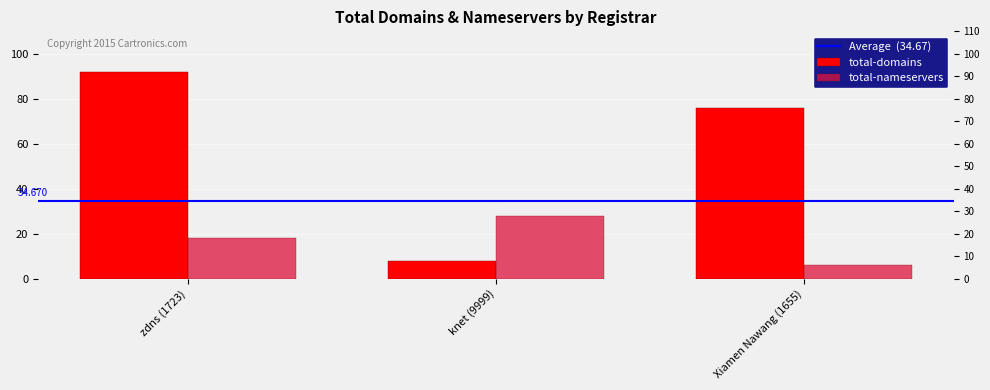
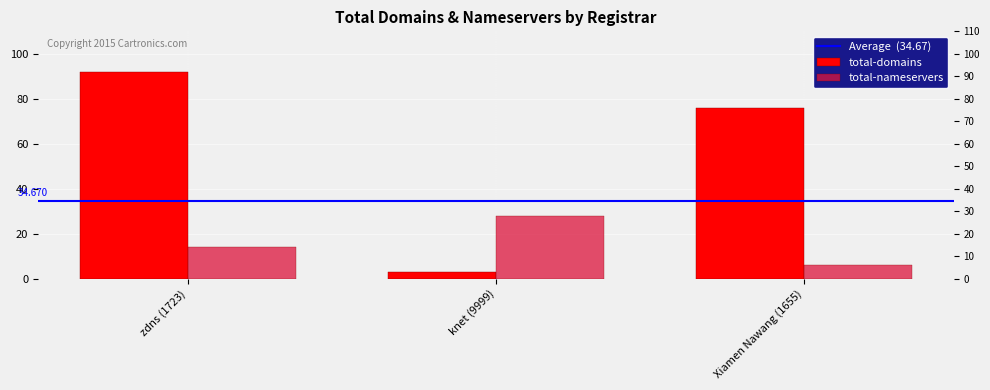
total-nameservers, zdns (1723): 18 -> 14
total-domains, knet (9999): 8 -> 3
